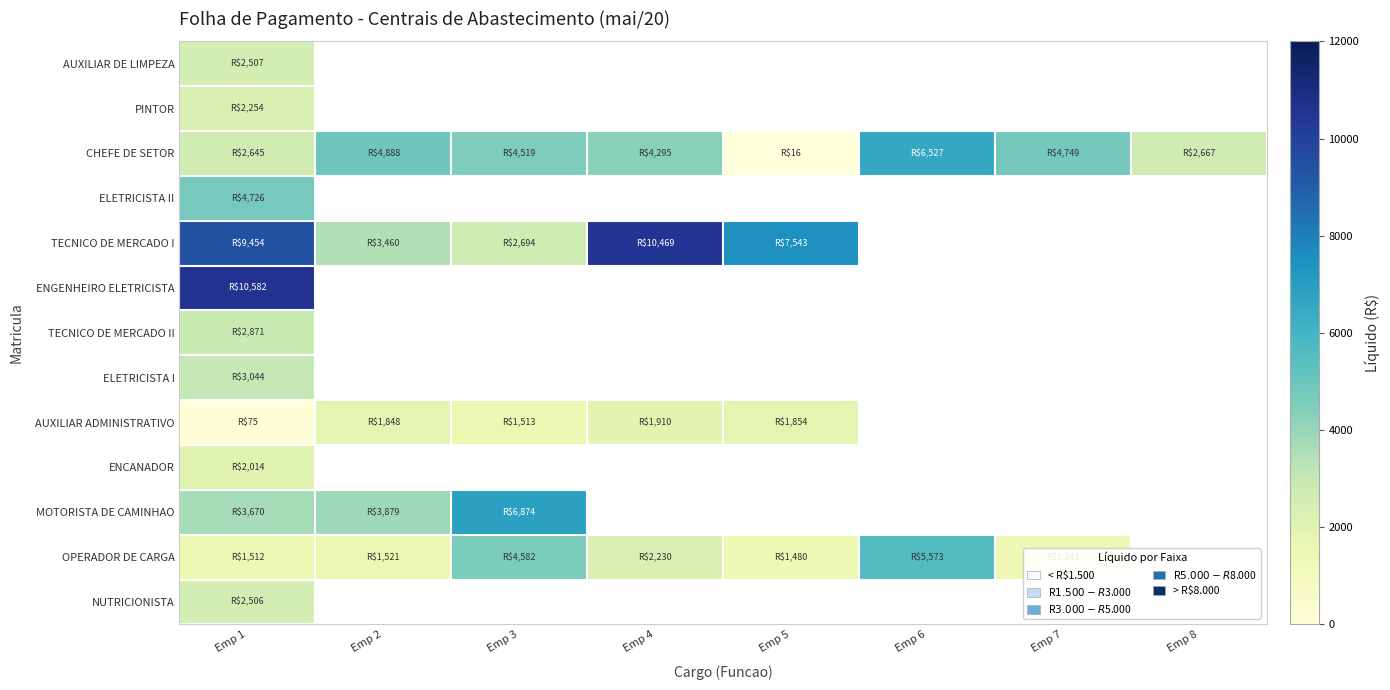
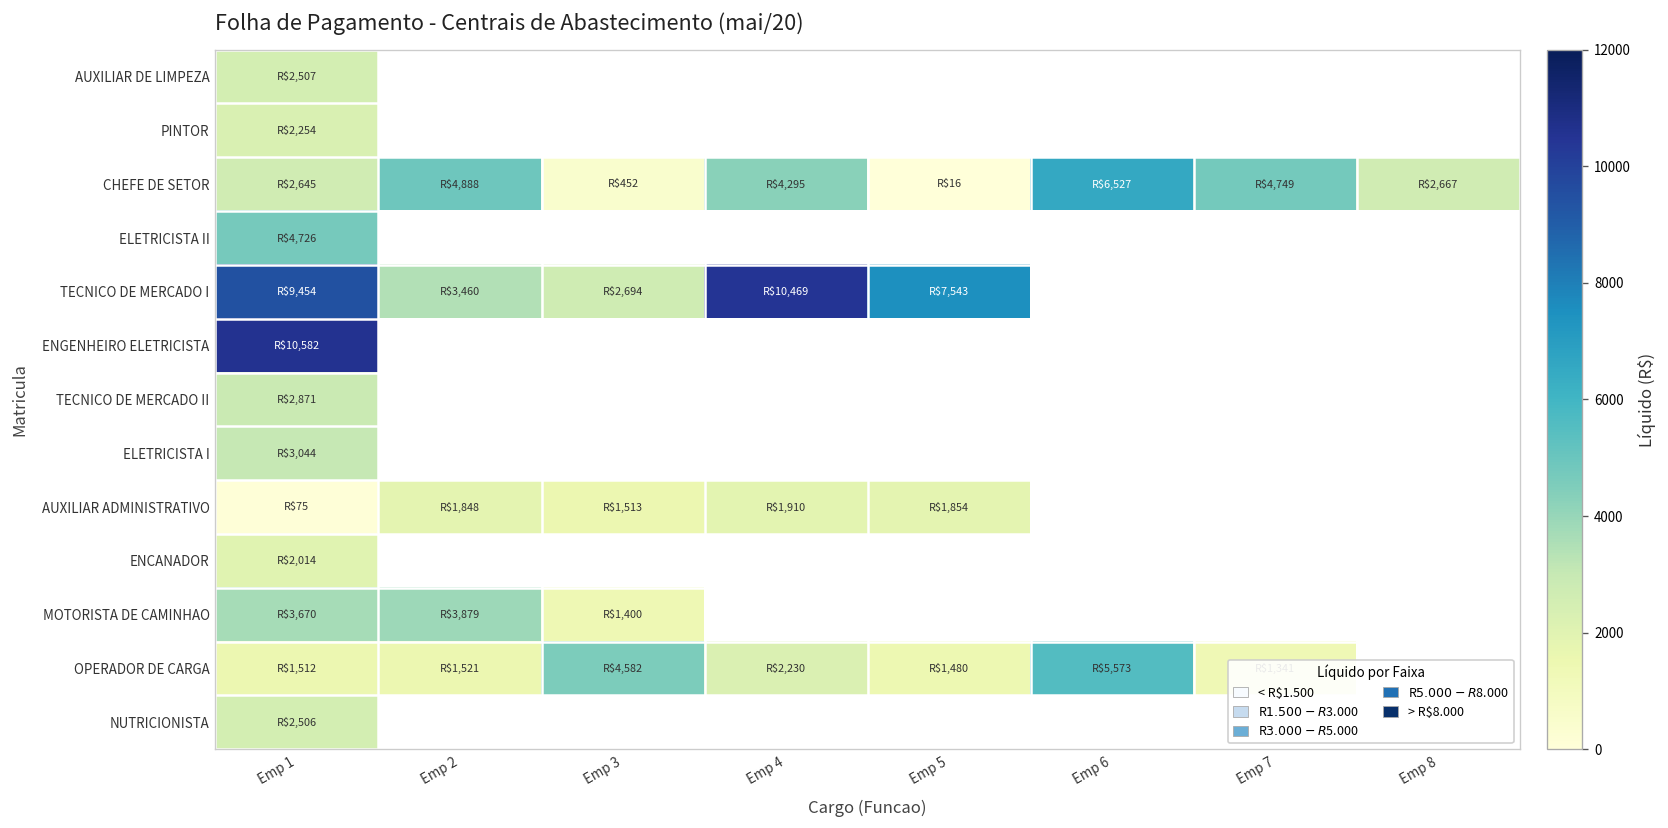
CHEFE DE SETOR, Emp 3: $4,519 -> $452
MOTORISTA DE CAMINHAO, Emp 3: $6,874 -> $1,400
